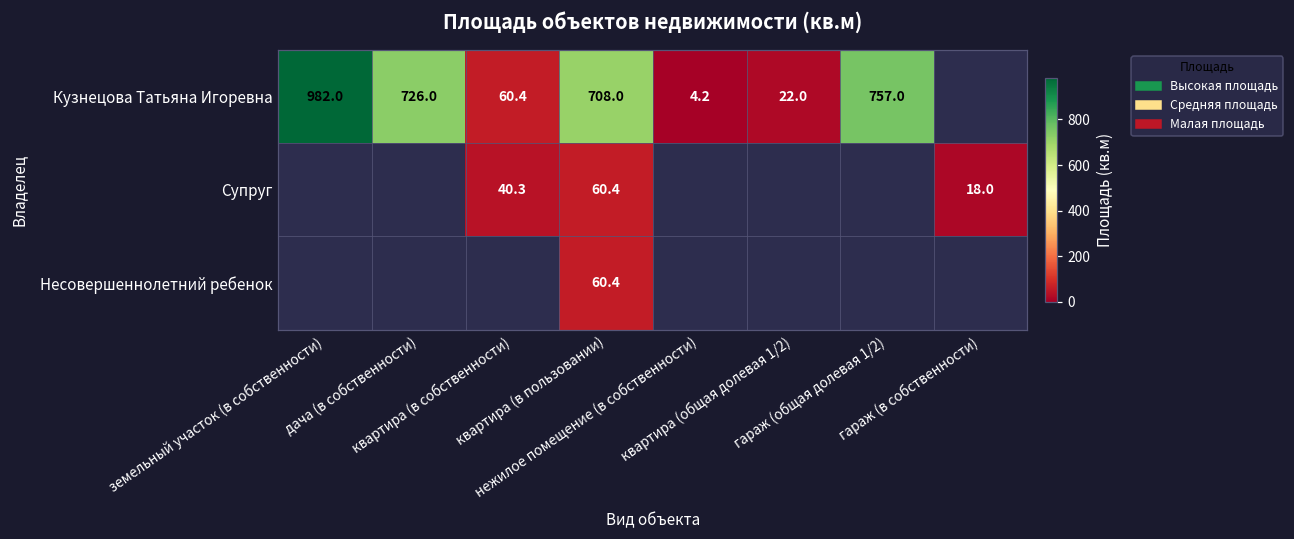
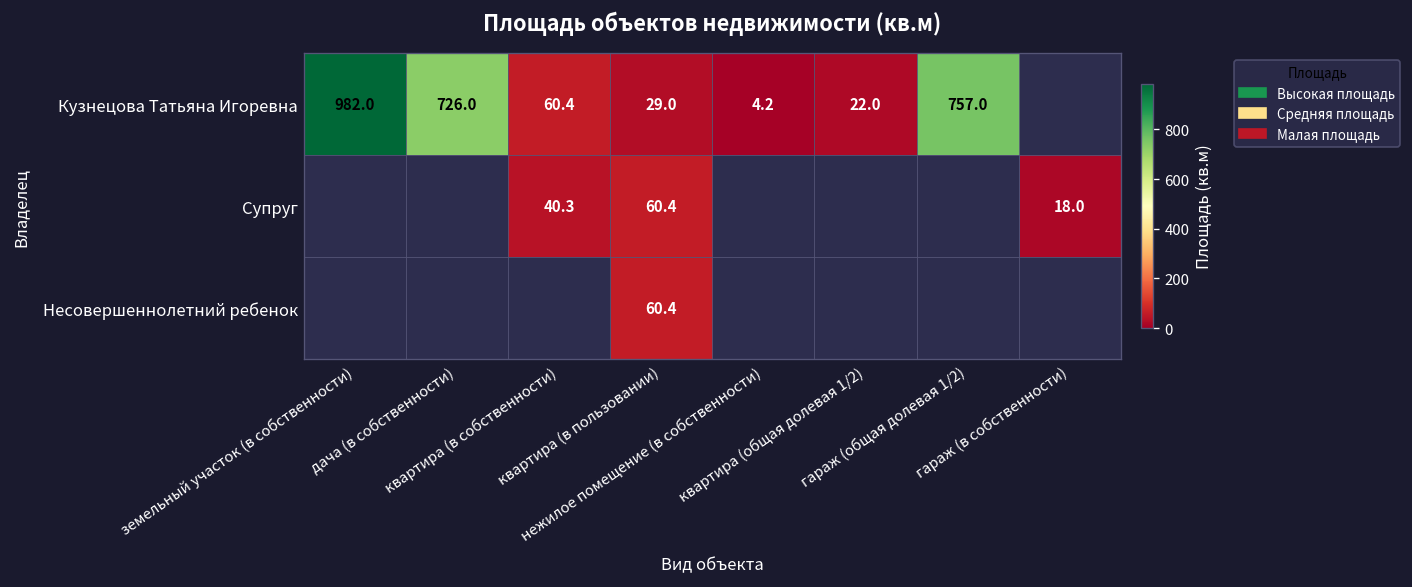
Кузнецова Татьяна Игоревна, квартира (в пользовании): 708.0 -> 29.0
